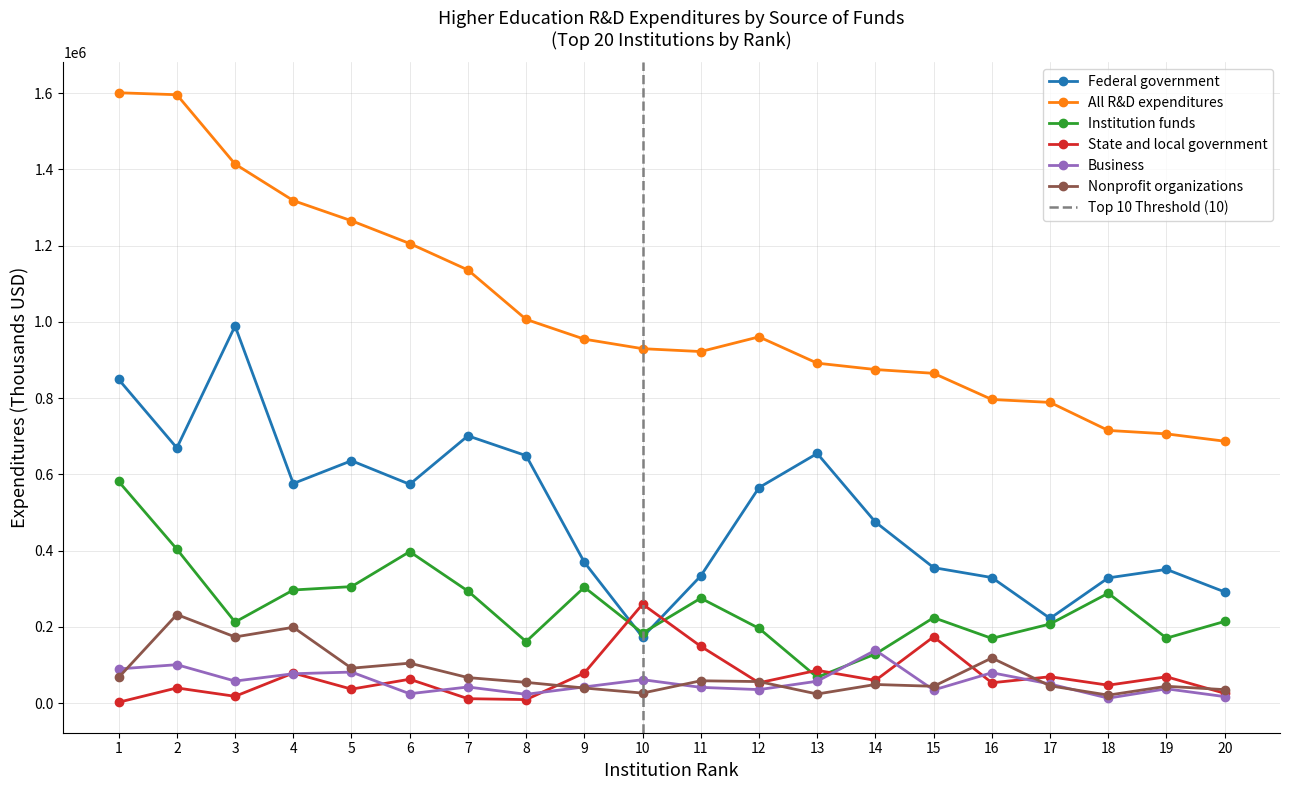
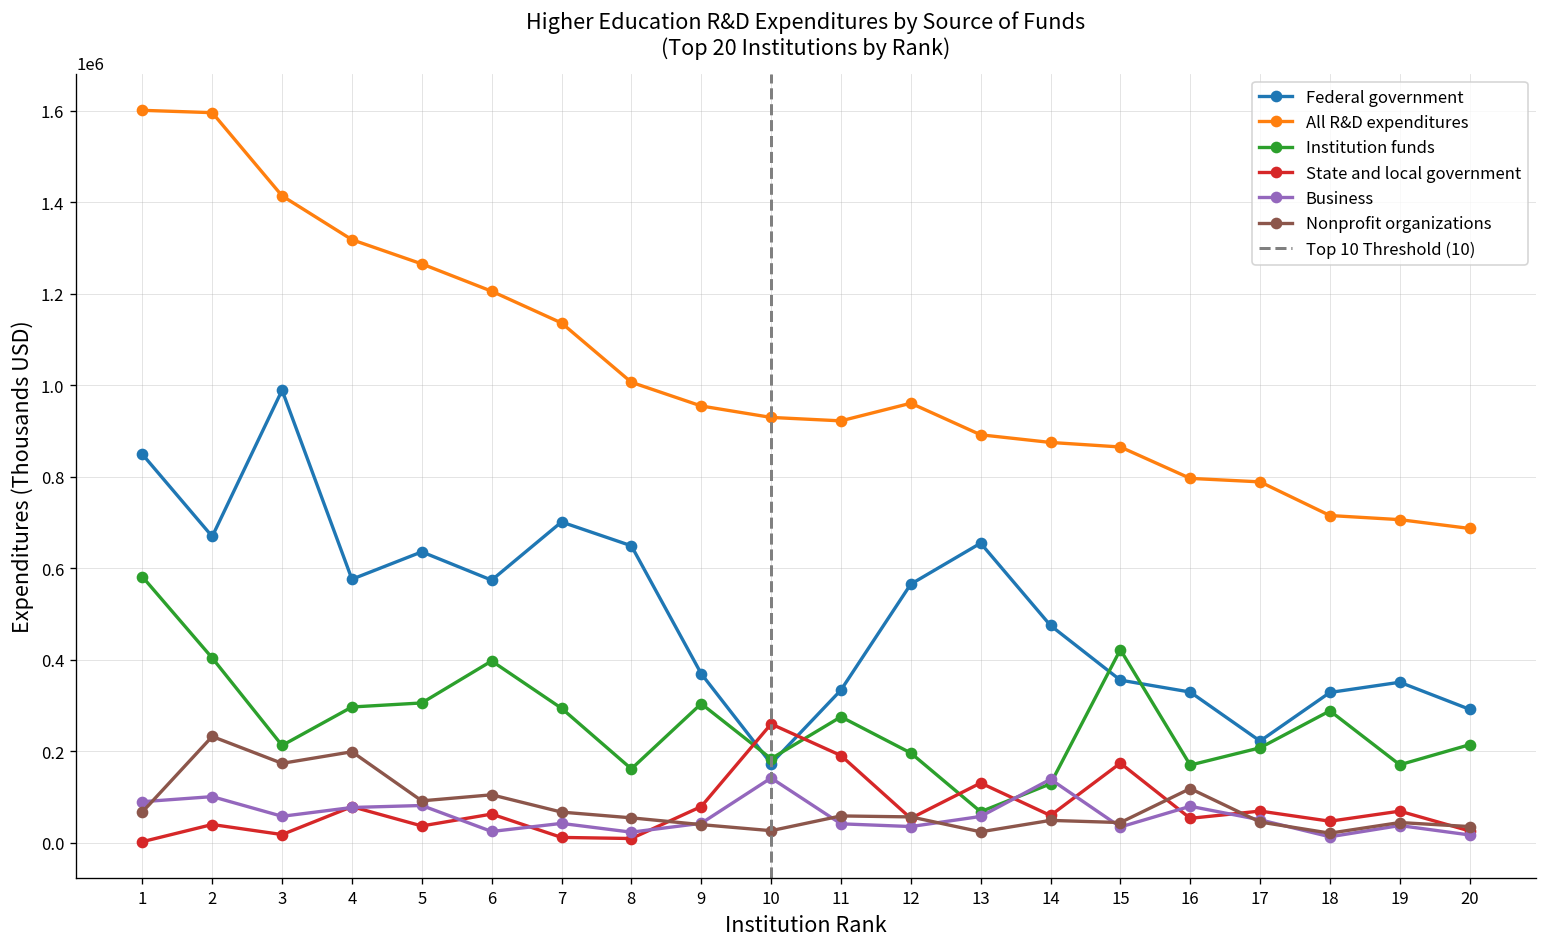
Business, 10: 60000 -> 140000
State and local government, 11: 150000 -> 190000
State and local government, 13: 90000 -> 130000
Institution funds, 15: 220000 -> 420000
